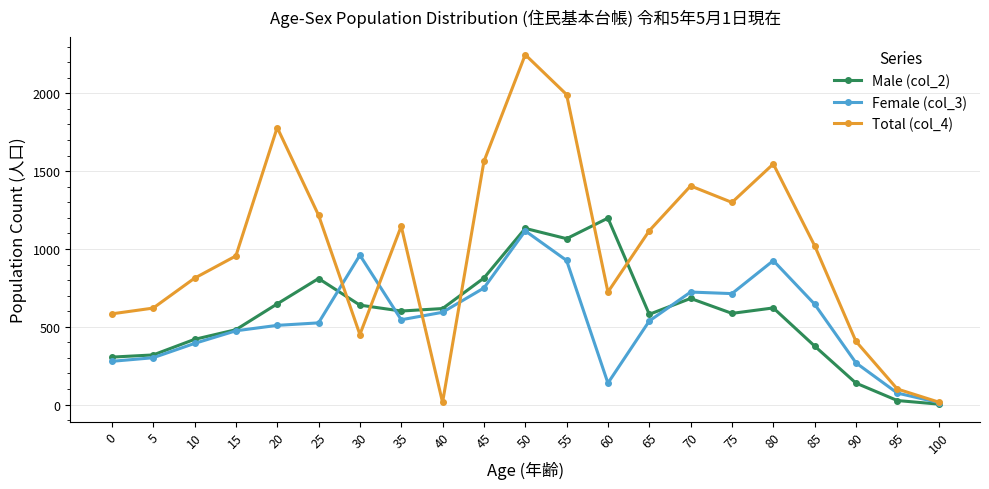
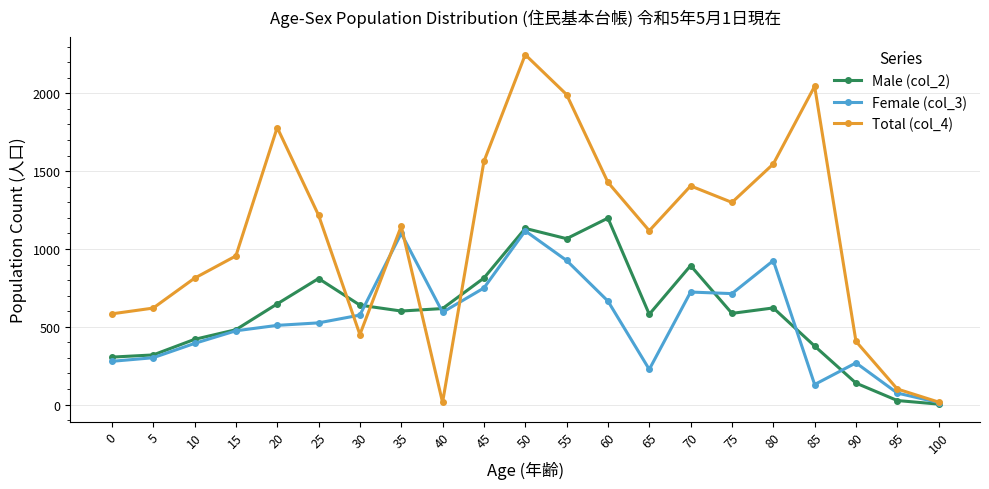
Female (col_3), 30: 960 -> 580
Female (col_3), 35: 550 -> 1100
Female (col_3), 60: 140 -> 670
Total (col_4), 60: 720 -> 1430
Female (col_3), 65: 540 -> 230
Male (col_2), 70: 680 -> 890
Female (col_3), 85: 650 -> 130
Total (col_4), 85: 1020 -> 2050
